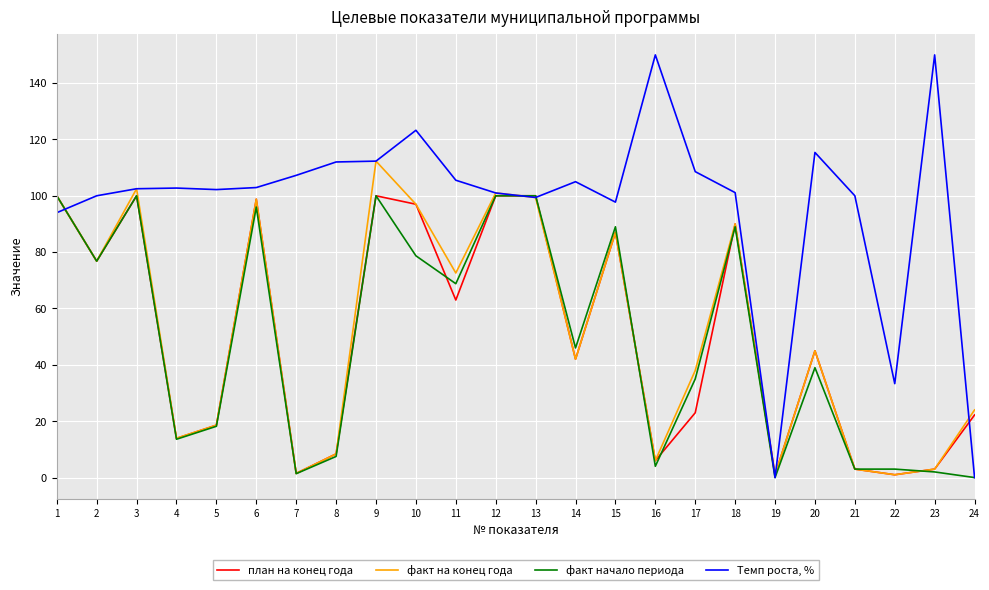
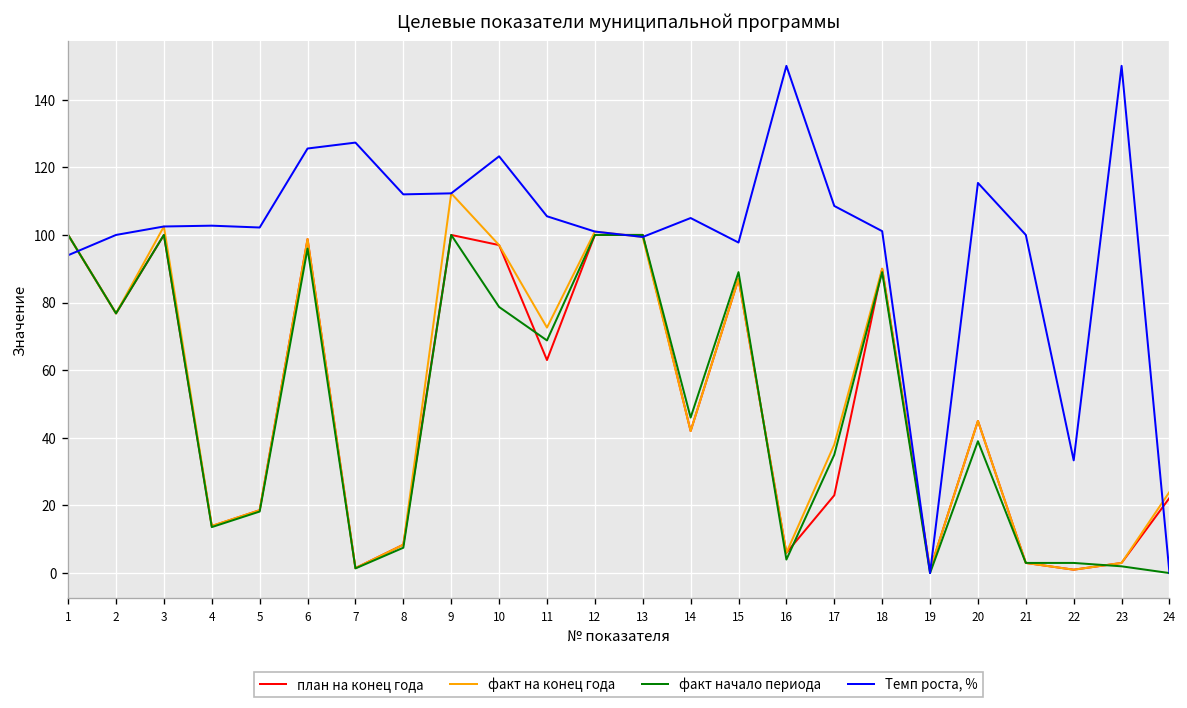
Темп роста, %, 6: 103 -> 126
Темп роста, %, 7: 107 -> 127
